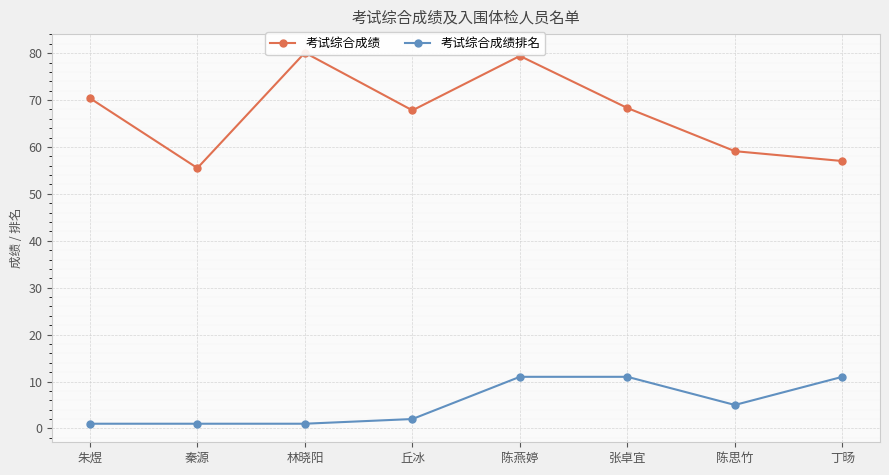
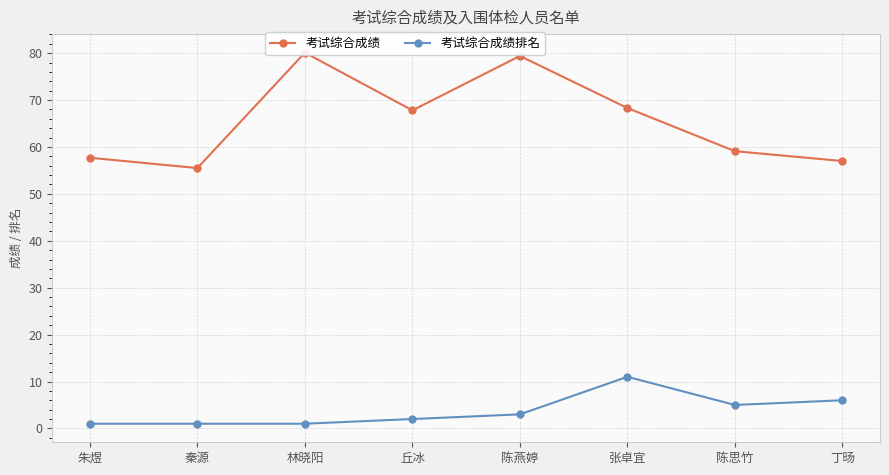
考试综合成绩, 朱煜: 70 -> 58
考试综合成绩排名, 陈燕婷: 11 -> 3
考试综合成绩排名, 丁旸: 11 -> 6
